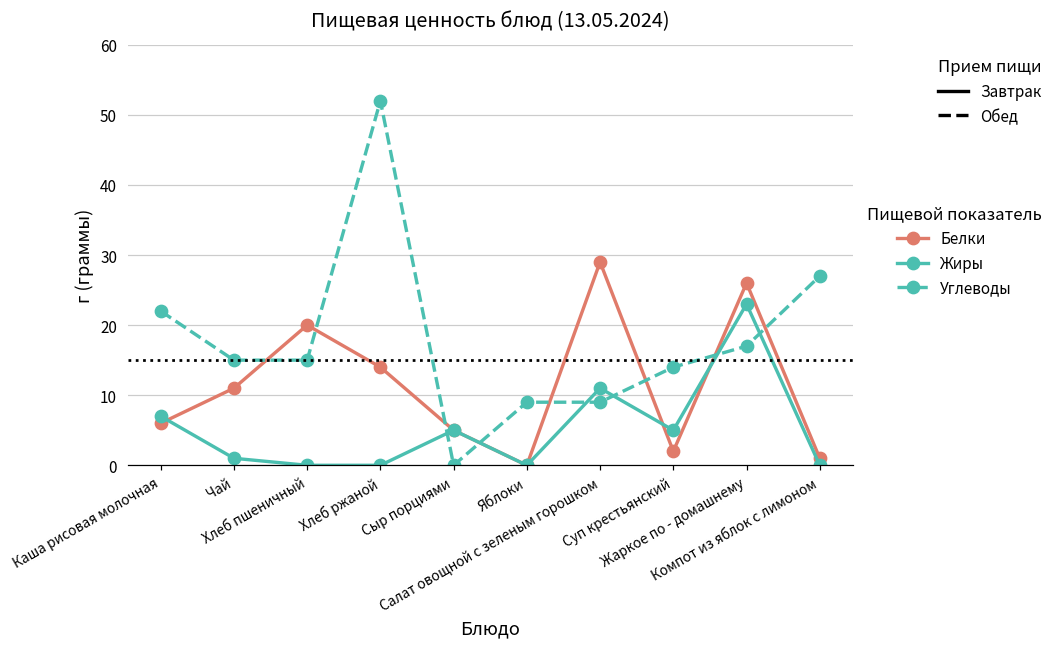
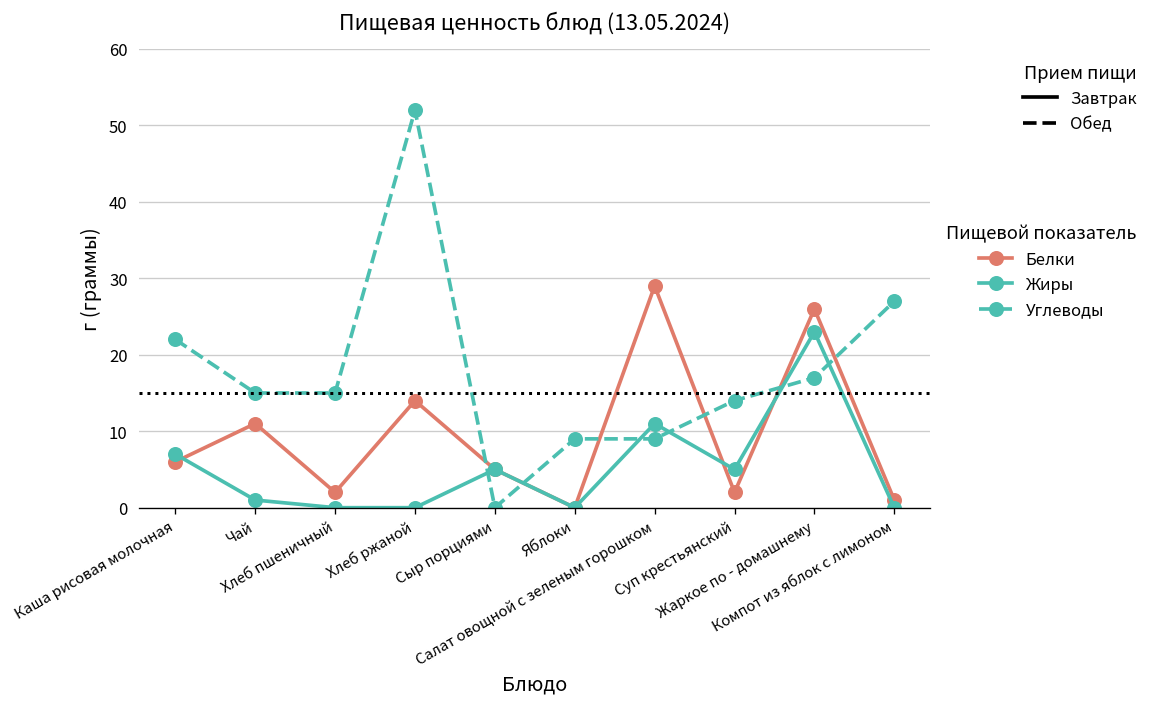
Белки, Хлеб пшеничный: 20 -> 2
